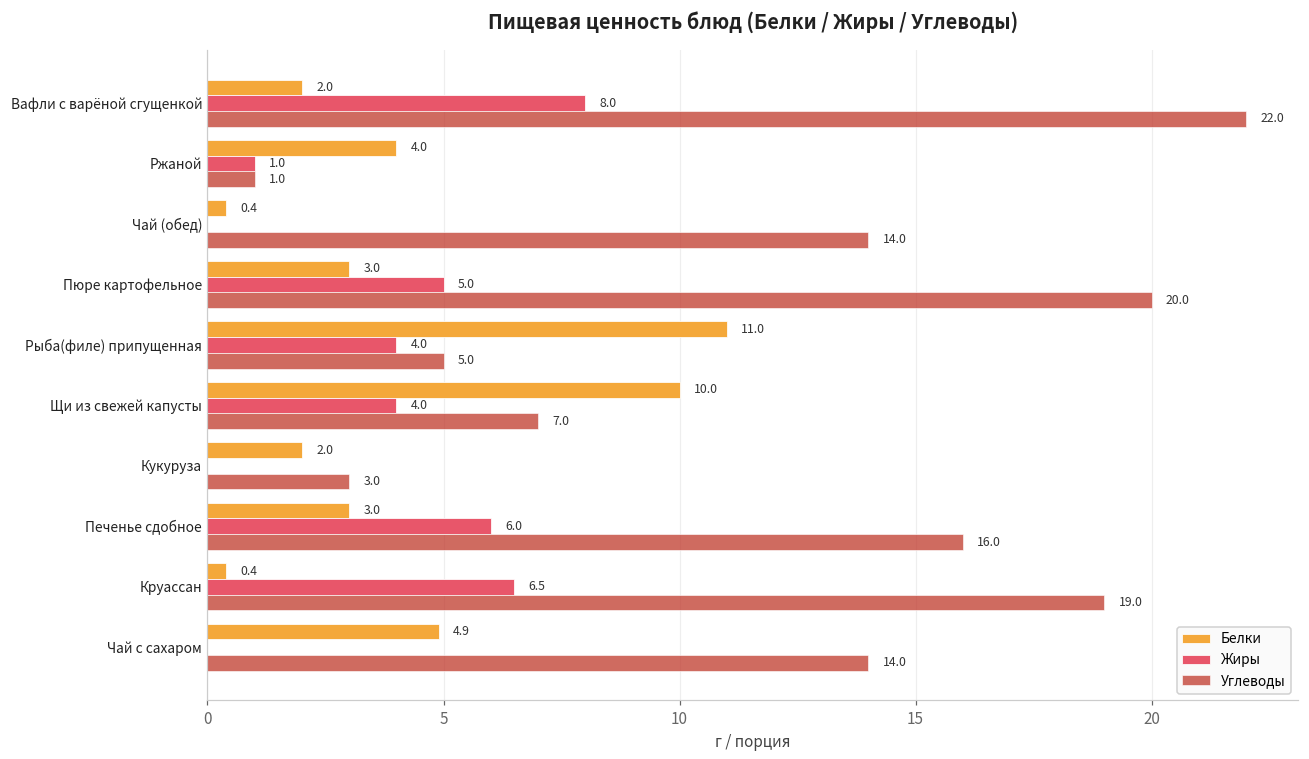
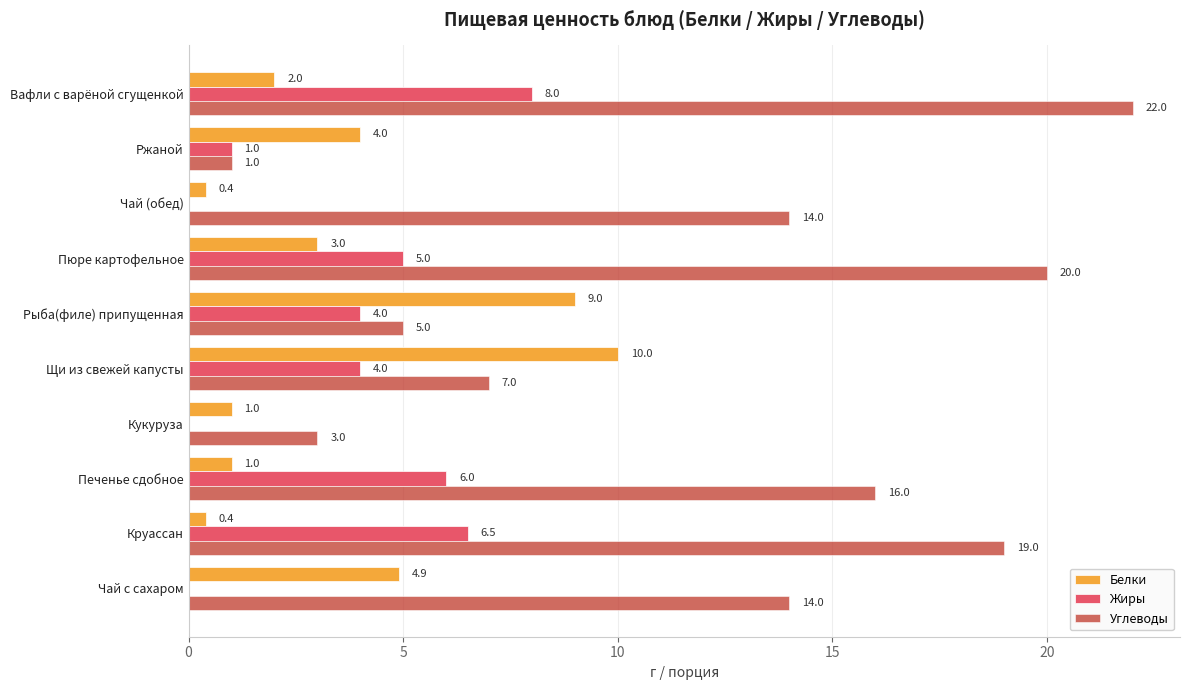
Белки, Рыба(филе) припущенная: 11.0 -> 9.0
Белки, Кукуруза: 2.0 -> 1.0
Белки, Печенье сдобное: 3.0 -> 1.0
